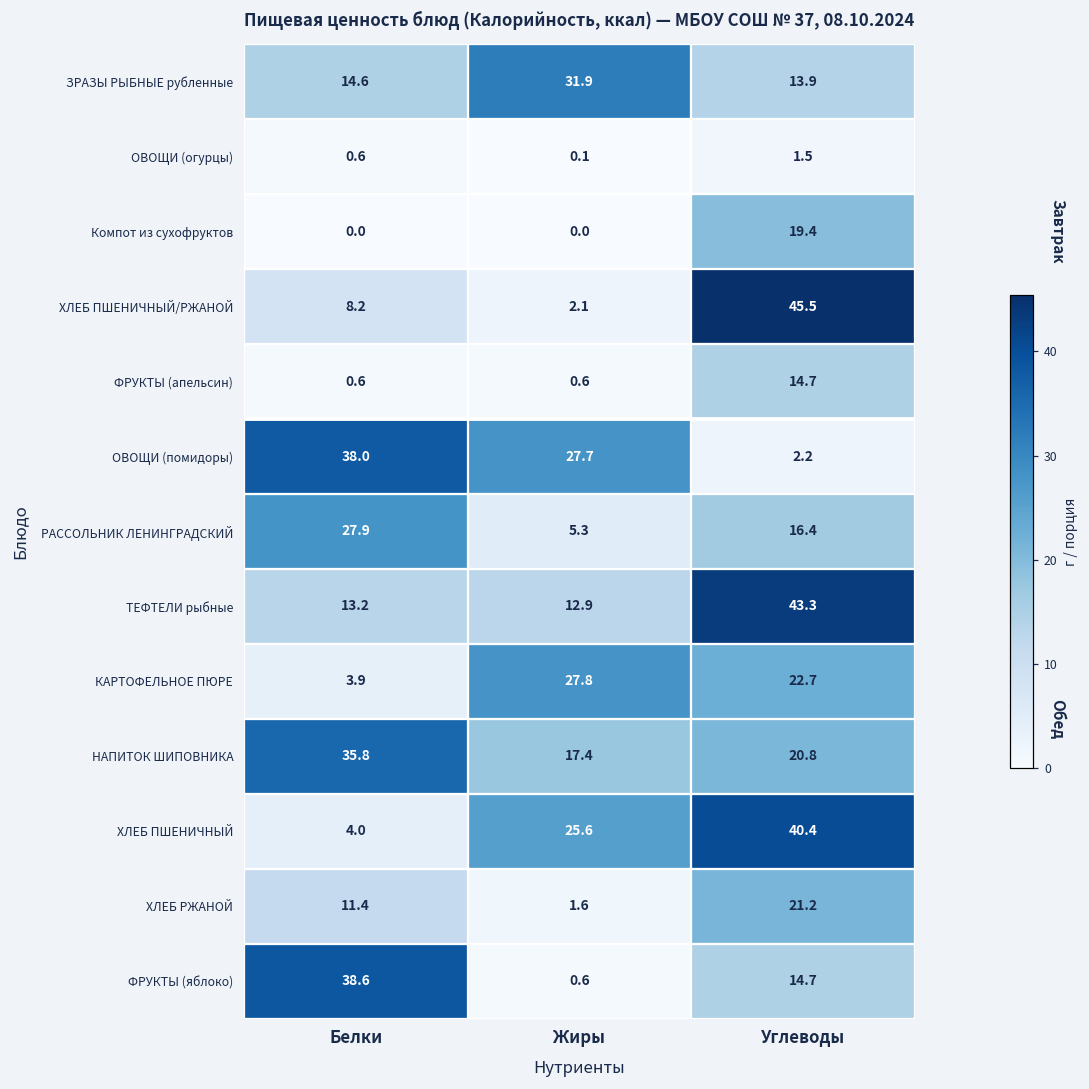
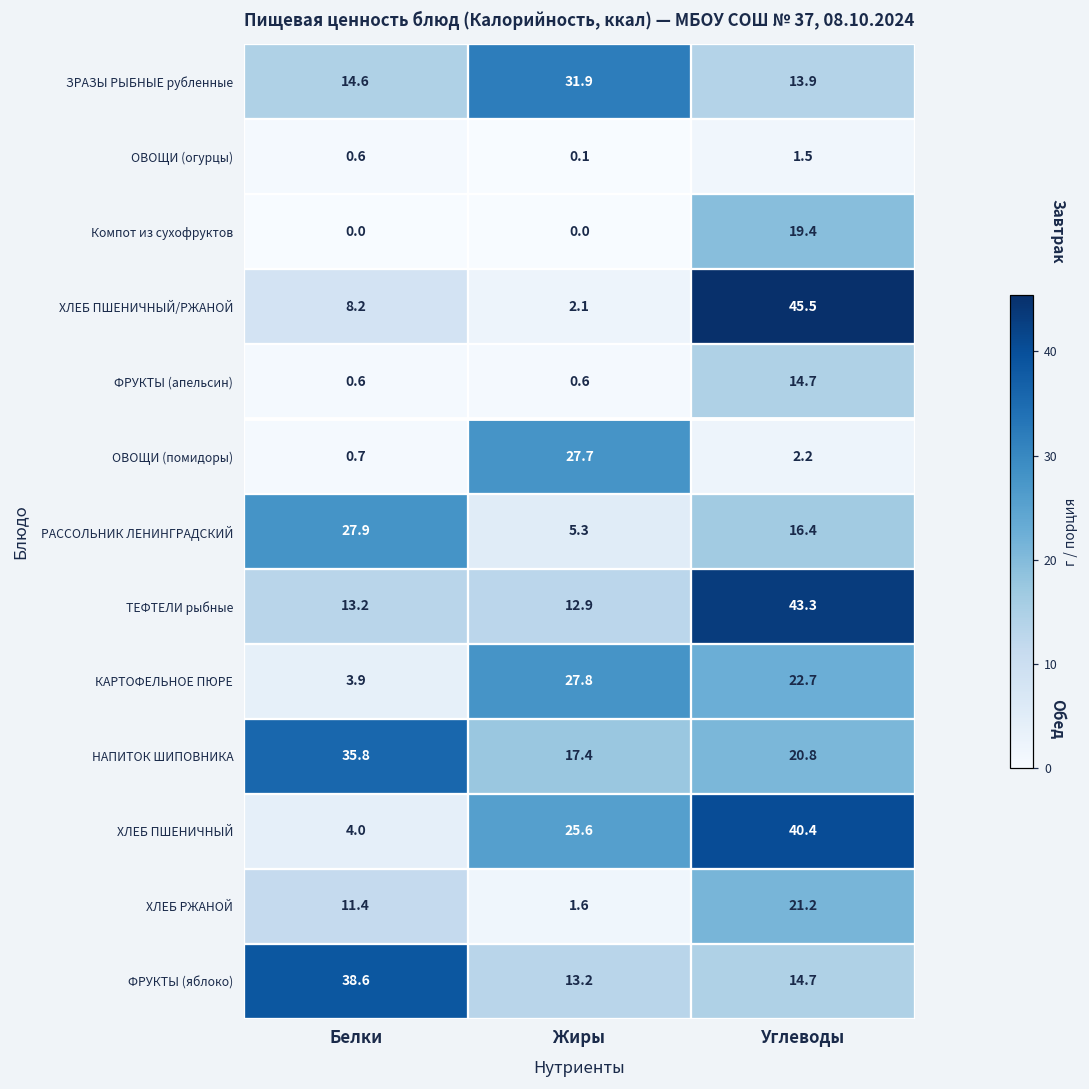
ОВОЩИ (помидоры), Белки: 38.0 -> 0.7
ФРУКТЫ (яблоко), Жиры: 0.6 -> 13.2
